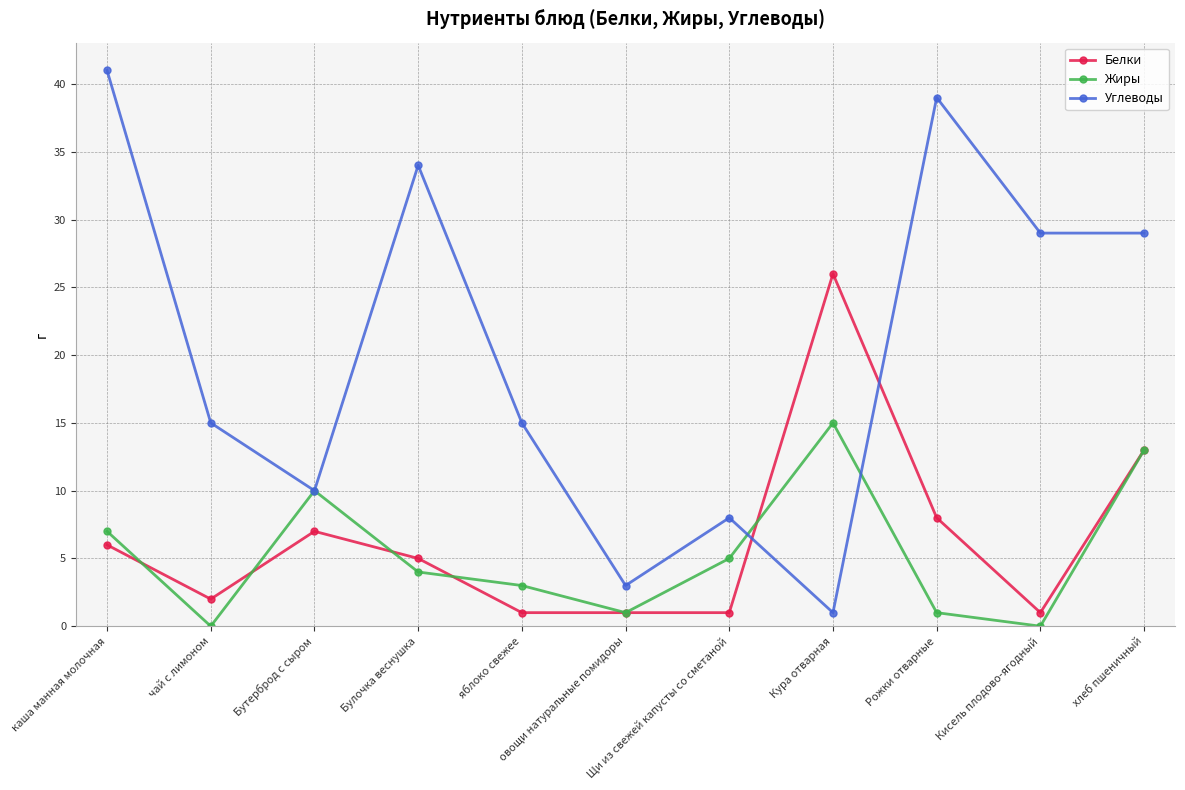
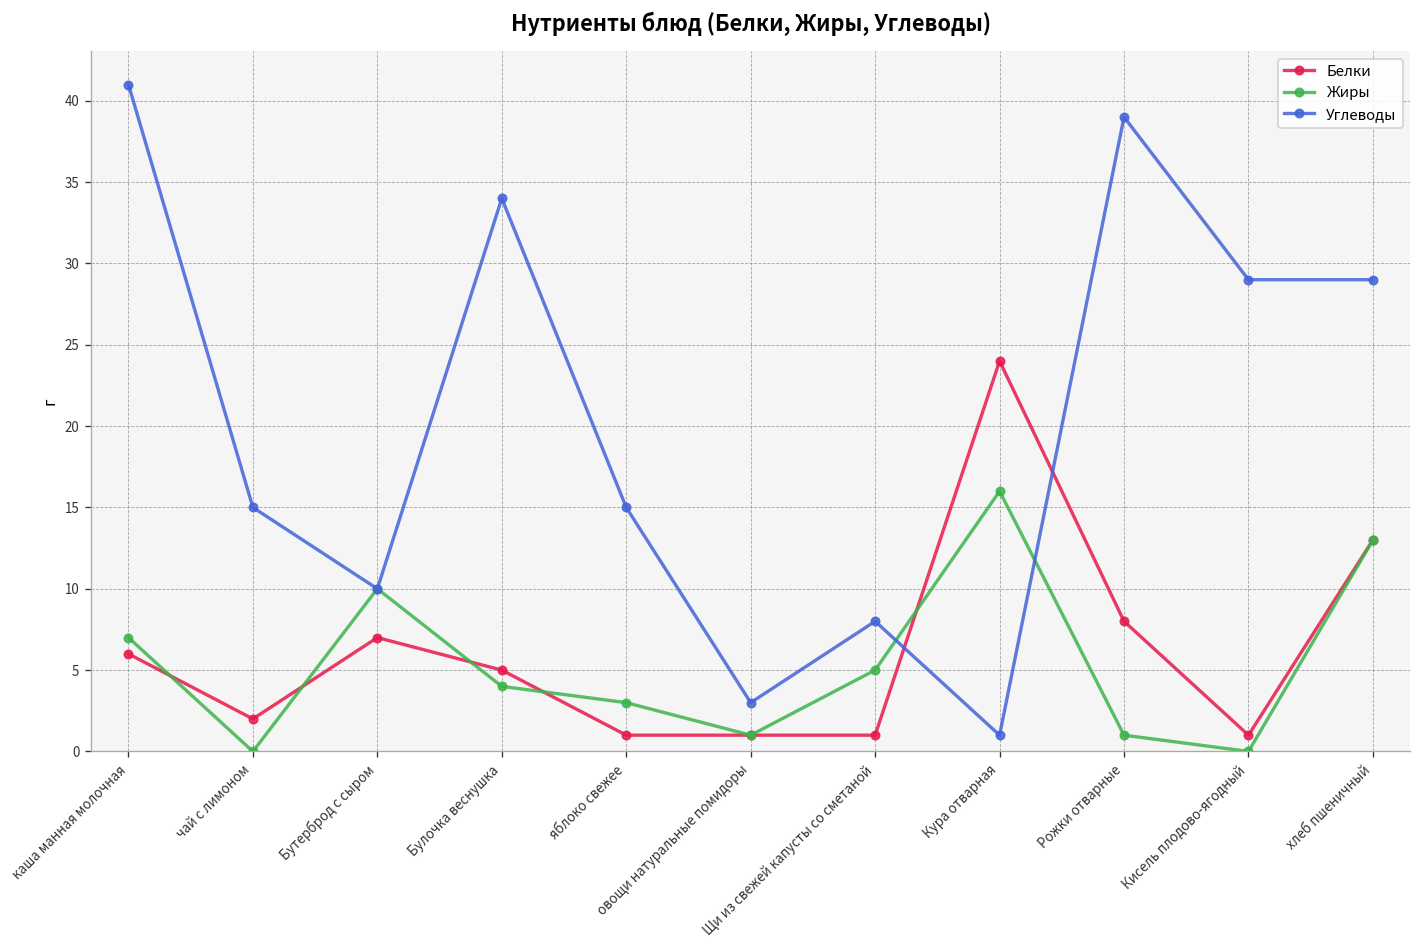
Белки, Кура отварная: 26 -> 24
Жиры, Кура отварная: 15 -> 16
